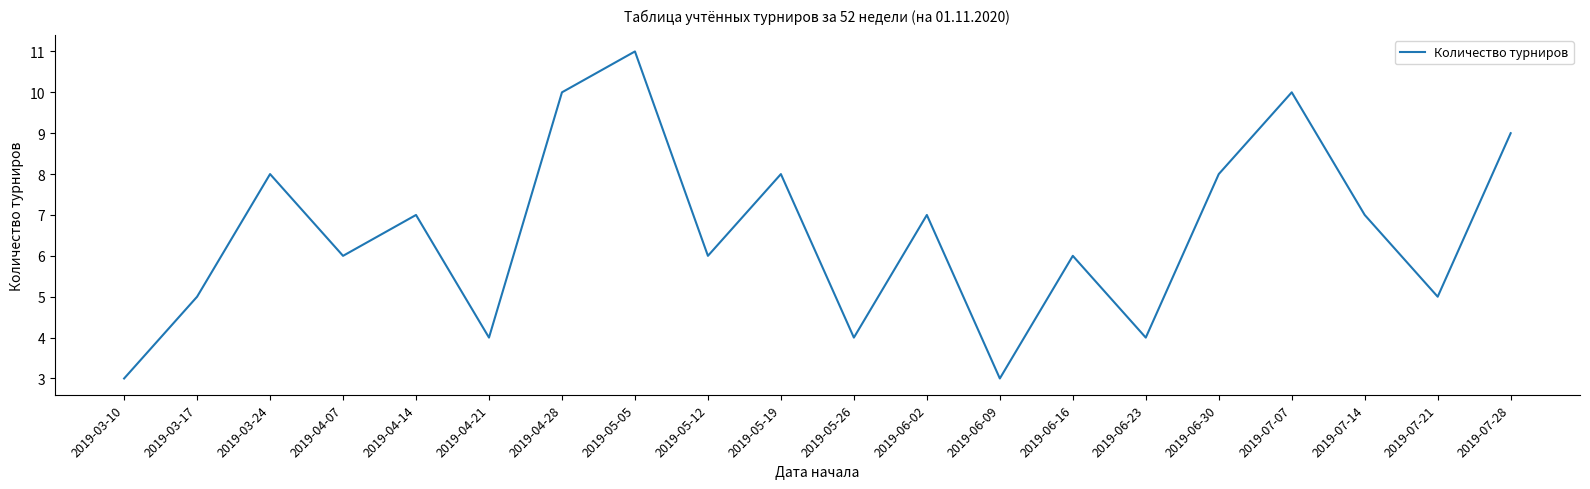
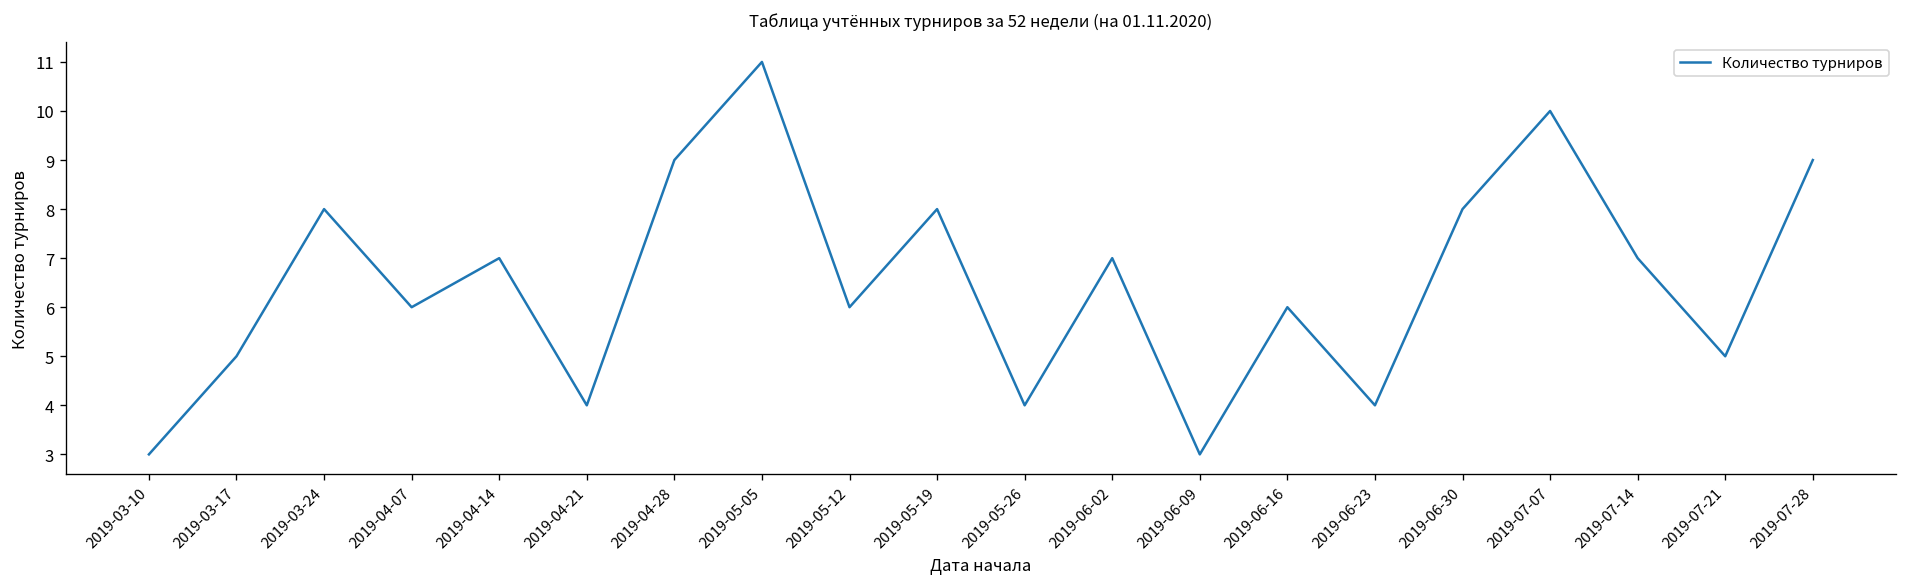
2019-04-28: 10 -> 9
